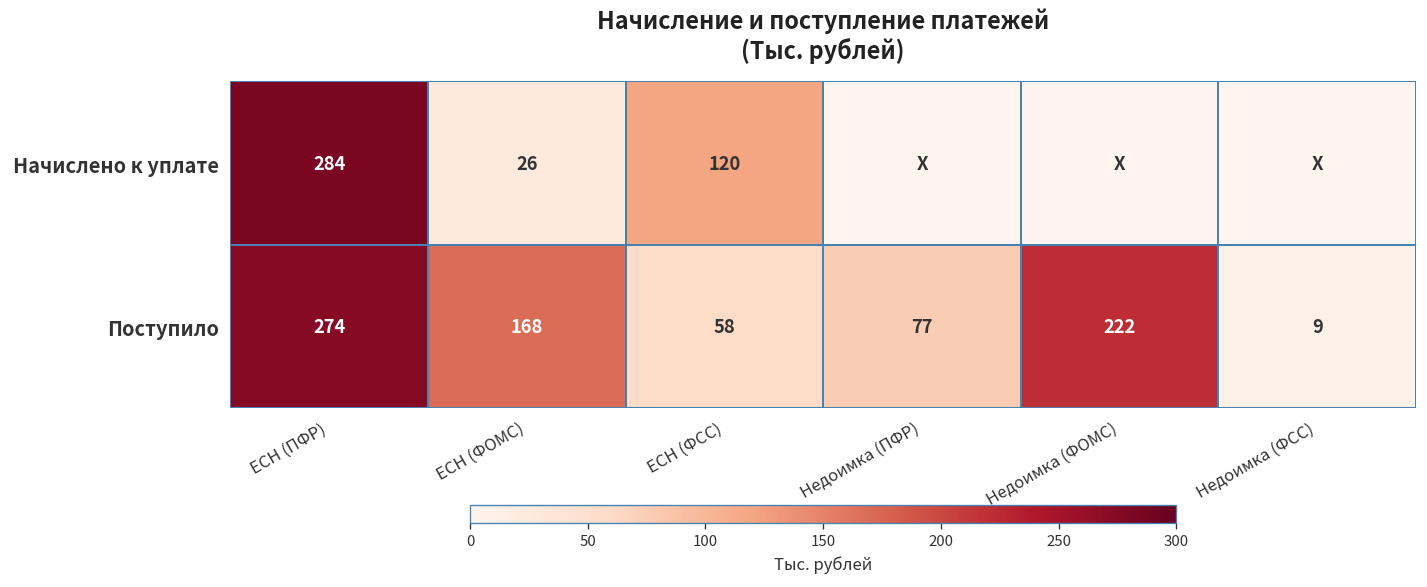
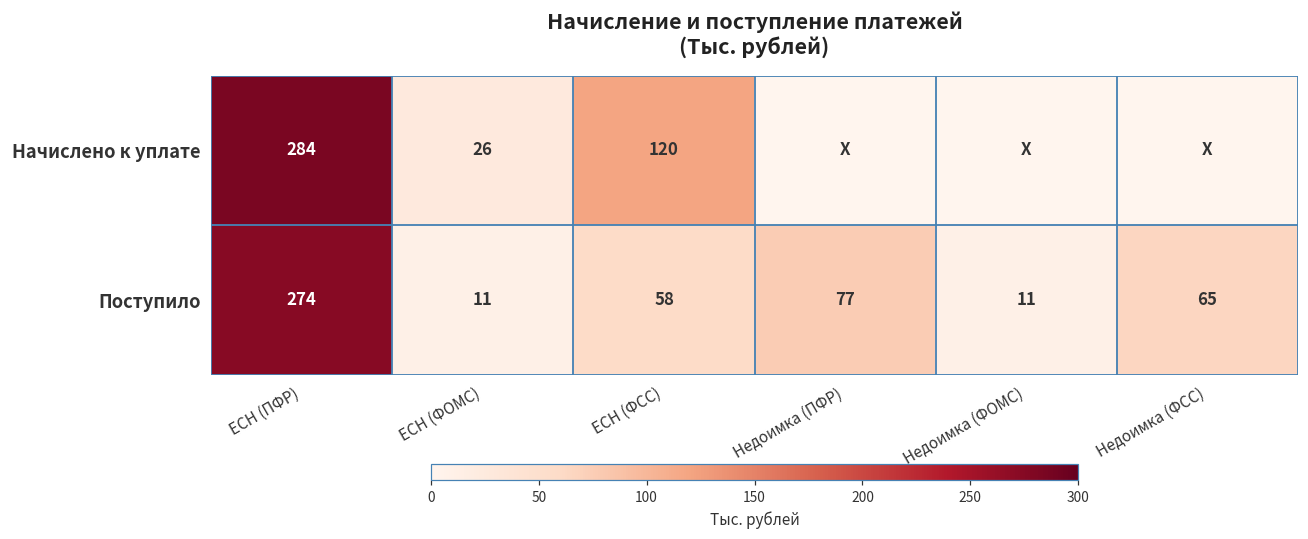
Поступило, ЕСН (ФОМС): 168 -> 11
Поступило, Недоимка (ФОМС): 222 -> 11
Поступило, Недоимка (ФСС): 9 -> 65
